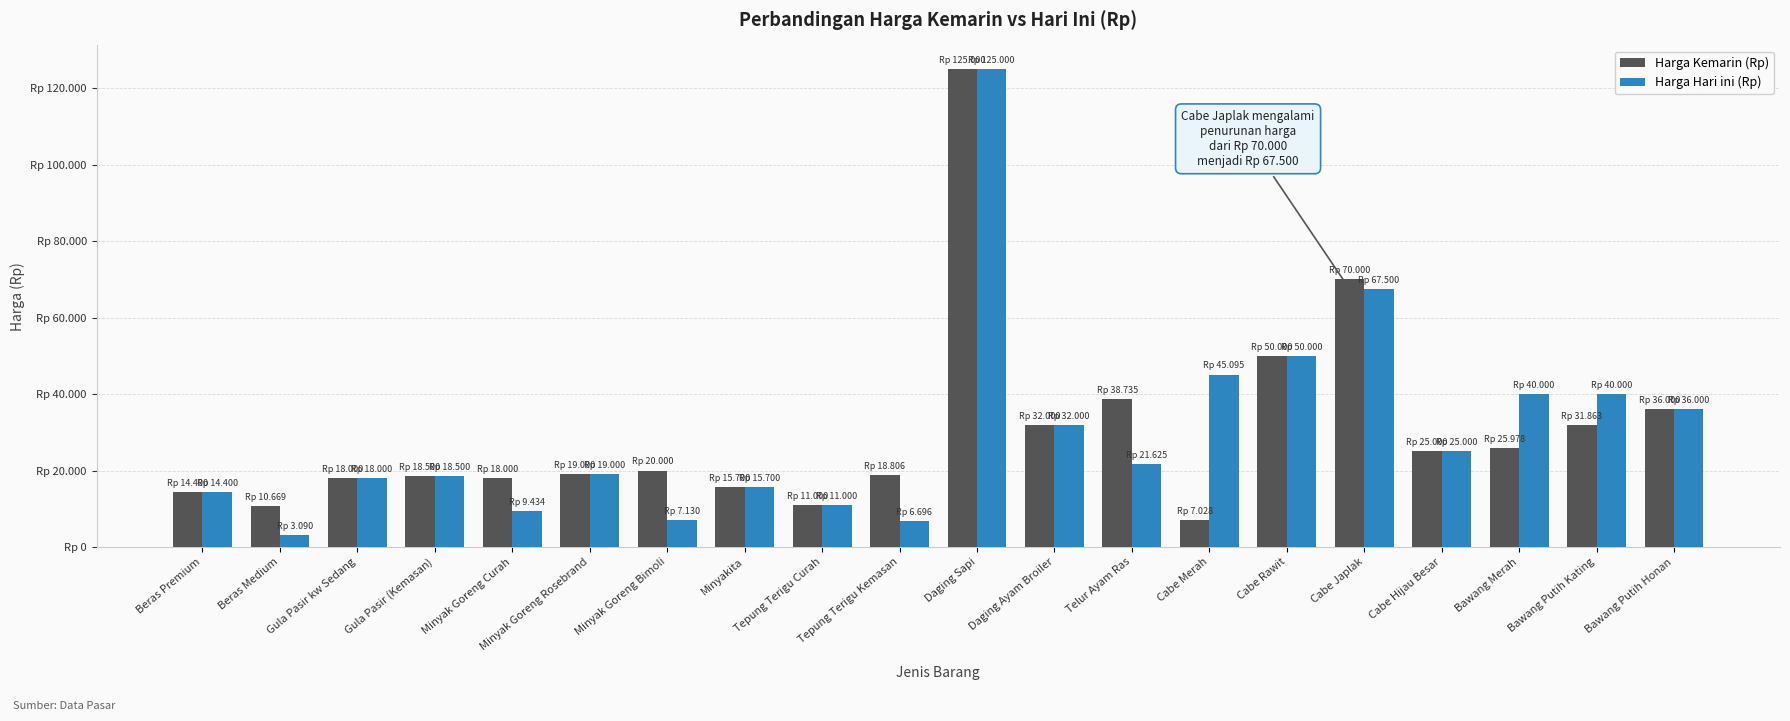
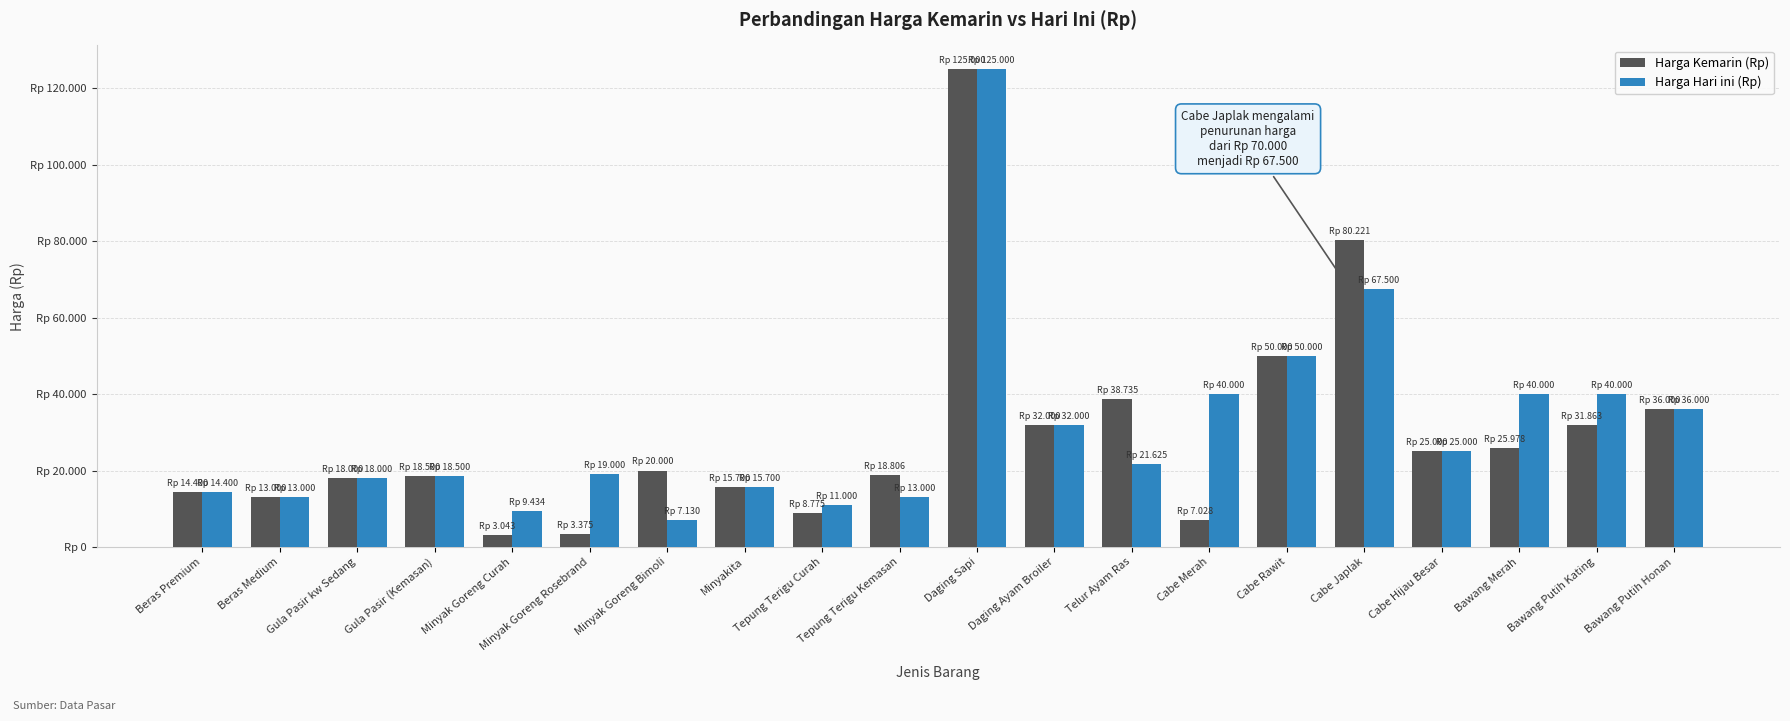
Harga Kemarin (Rp), Beras Medium: 10.669 -> 13.000
Harga Hari ini (Rp), Beras Medium: 3.090 -> 13.000
Harga Kemarin (Rp), Minyak Goreng Curah: 18.000 -> 3.043
Harga Kemarin (Rp), Minyak Goreng Rosebrand: 19.000 -> 3.375
Harga Kemarin (Rp), Tepung Terigu Curah: 11.000 -> 8.775
Harga Hari ini (Rp), Tepung Terigu Kemasan: 6.696 -> 13.000
Harga Hari ini (Rp), Cabe Merah: 45.095 -> 40.000
Harga Kemarin (Rp), Cabe Japlak: 70.000 -> 80.221
